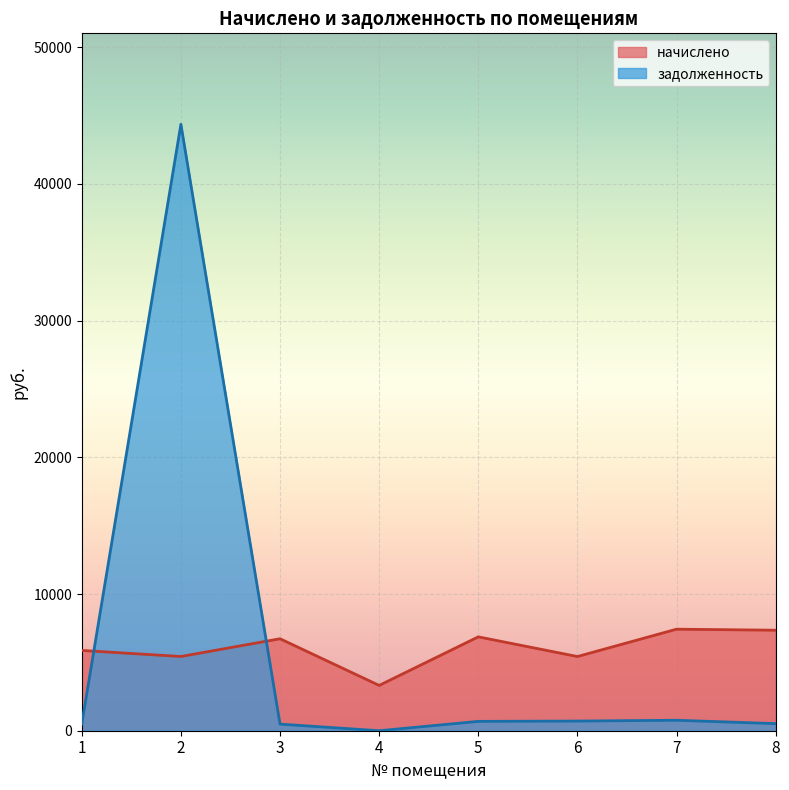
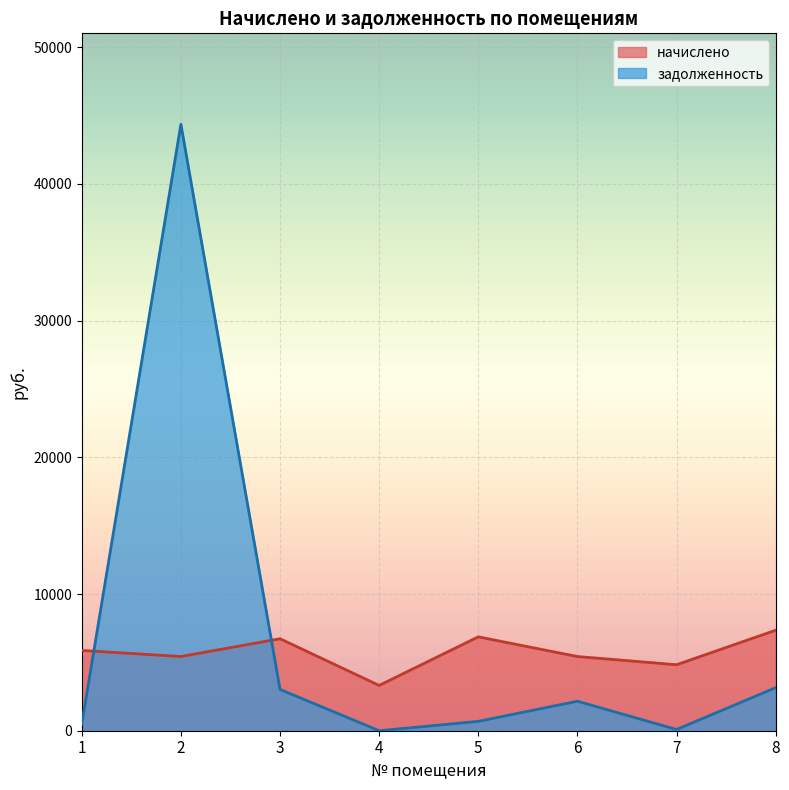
задолженность, 3: 500 -> 3000
задолженность, 6: 700 -> 2200
начислено, 7: 7400 -> 4800
задолженность, 7: 800 -> 100
задолженность, 8: 500 -> 3100
